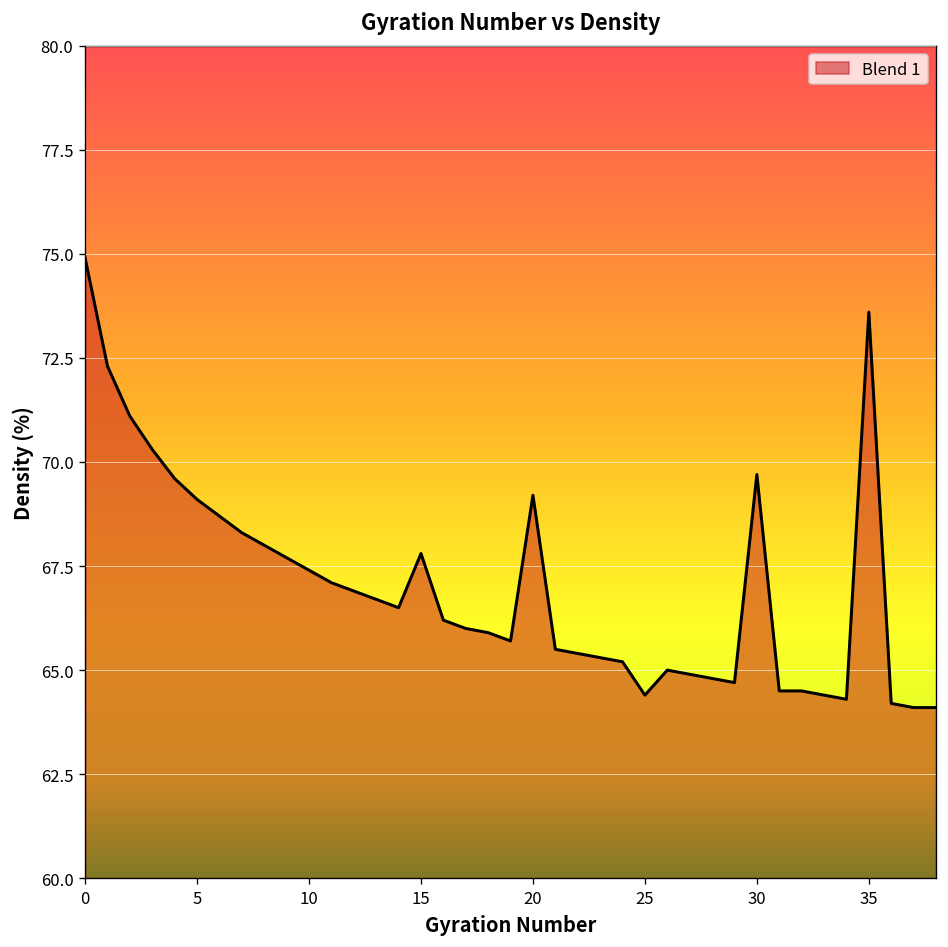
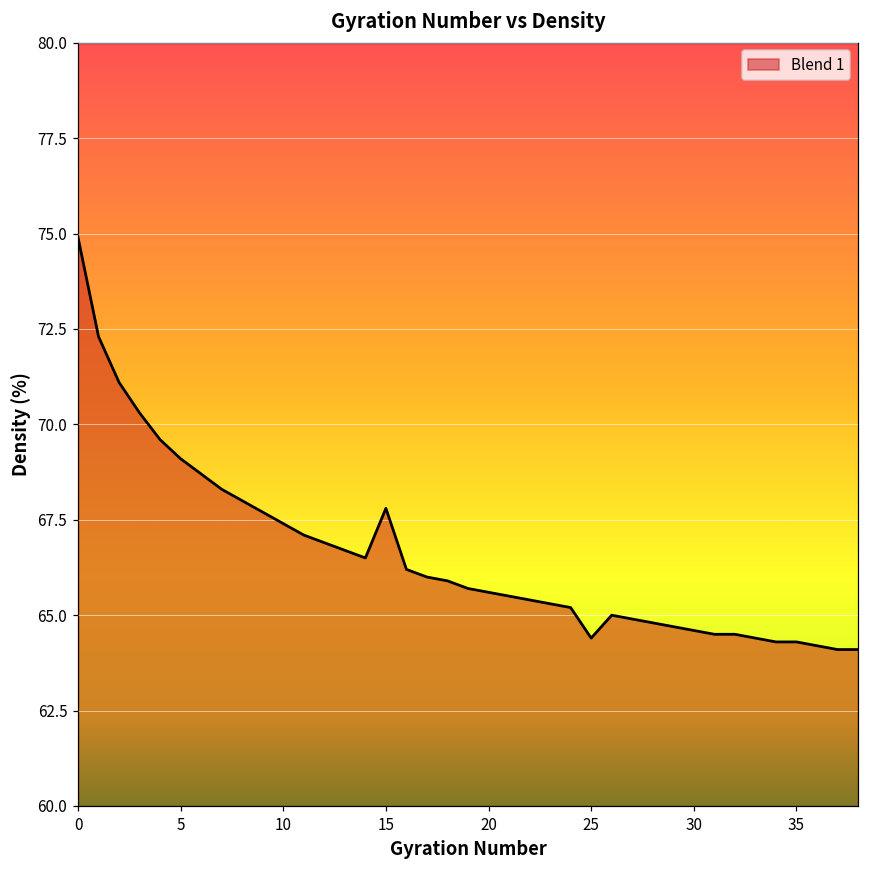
20: 69.2 -> 65.6
30: 69.7 -> 64.6
35: 73.6 -> 64.3
